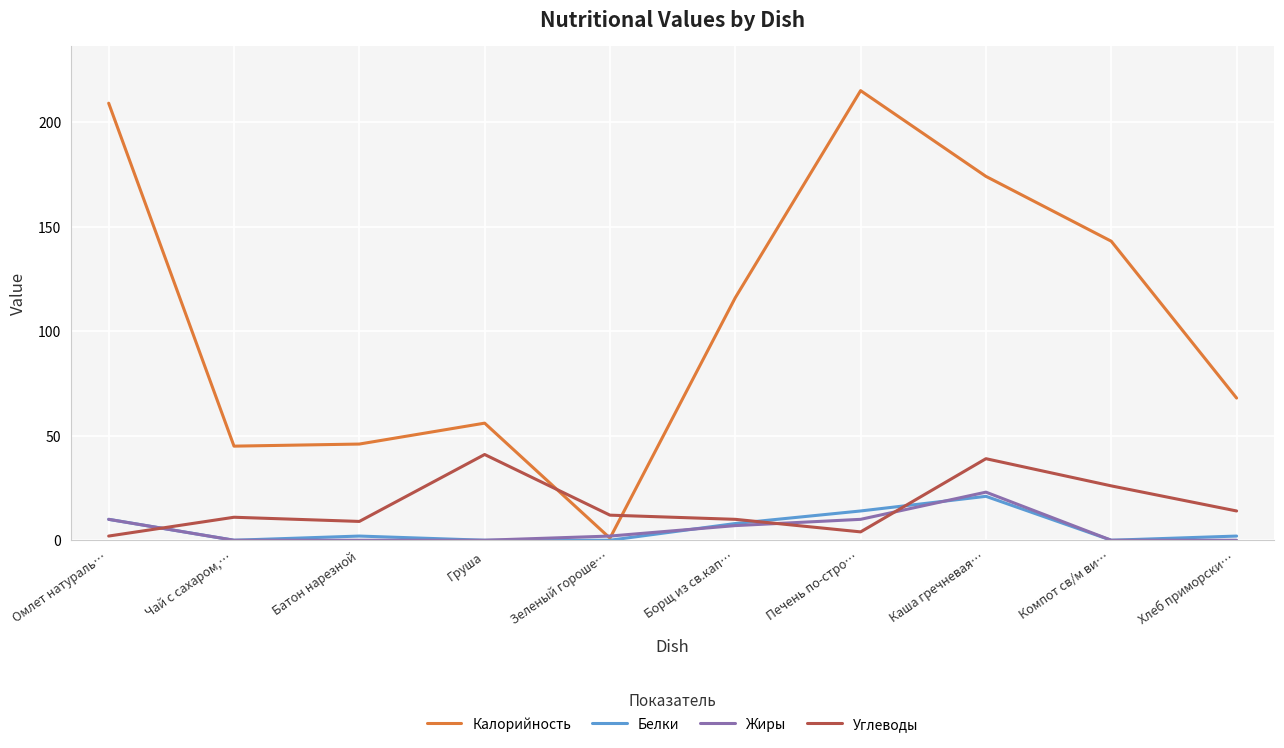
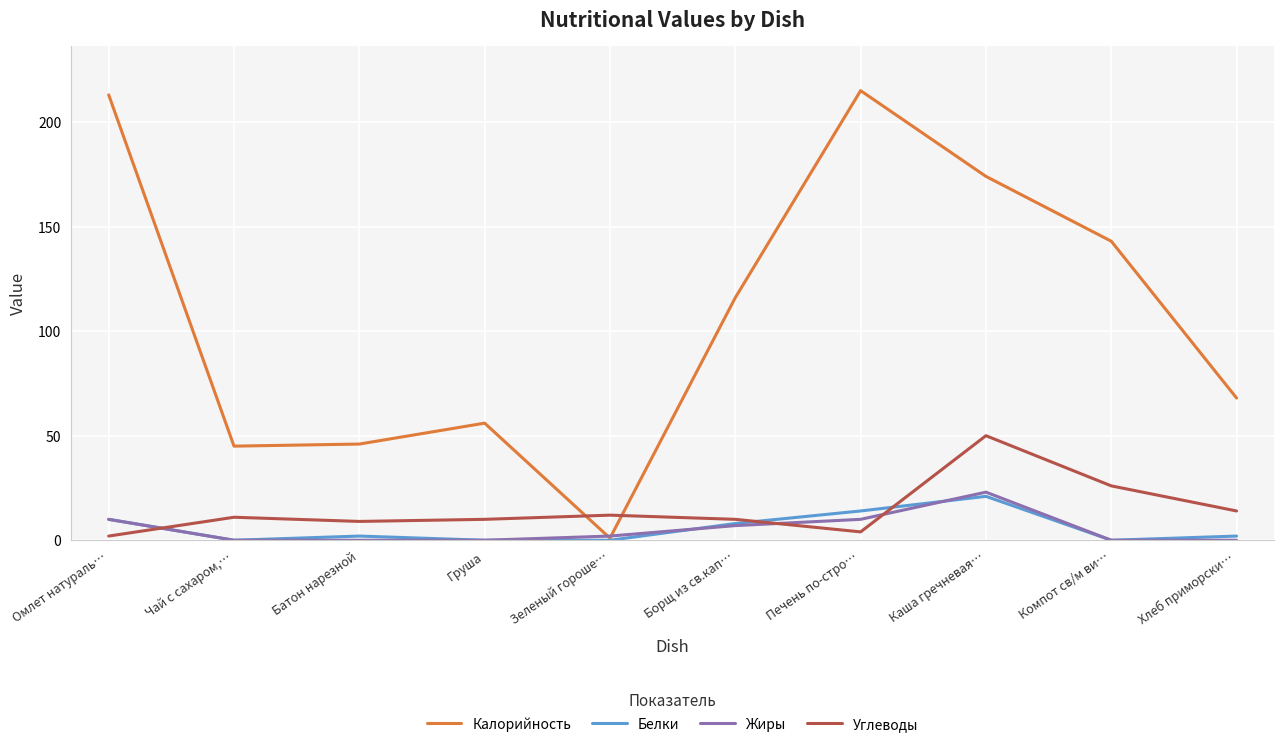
Калорийность, Омлет натураль…: 209 -> 213
Углеводы, Груша: 41 -> 10
Углеводы, Каша гречневая…: 39 -> 50
